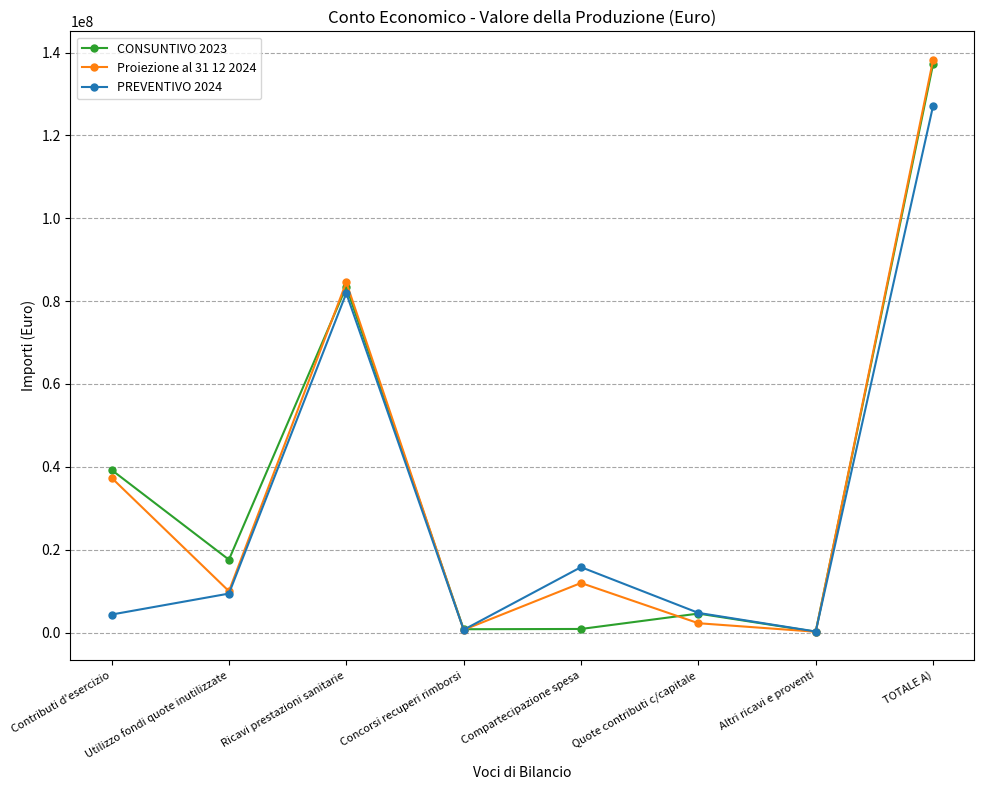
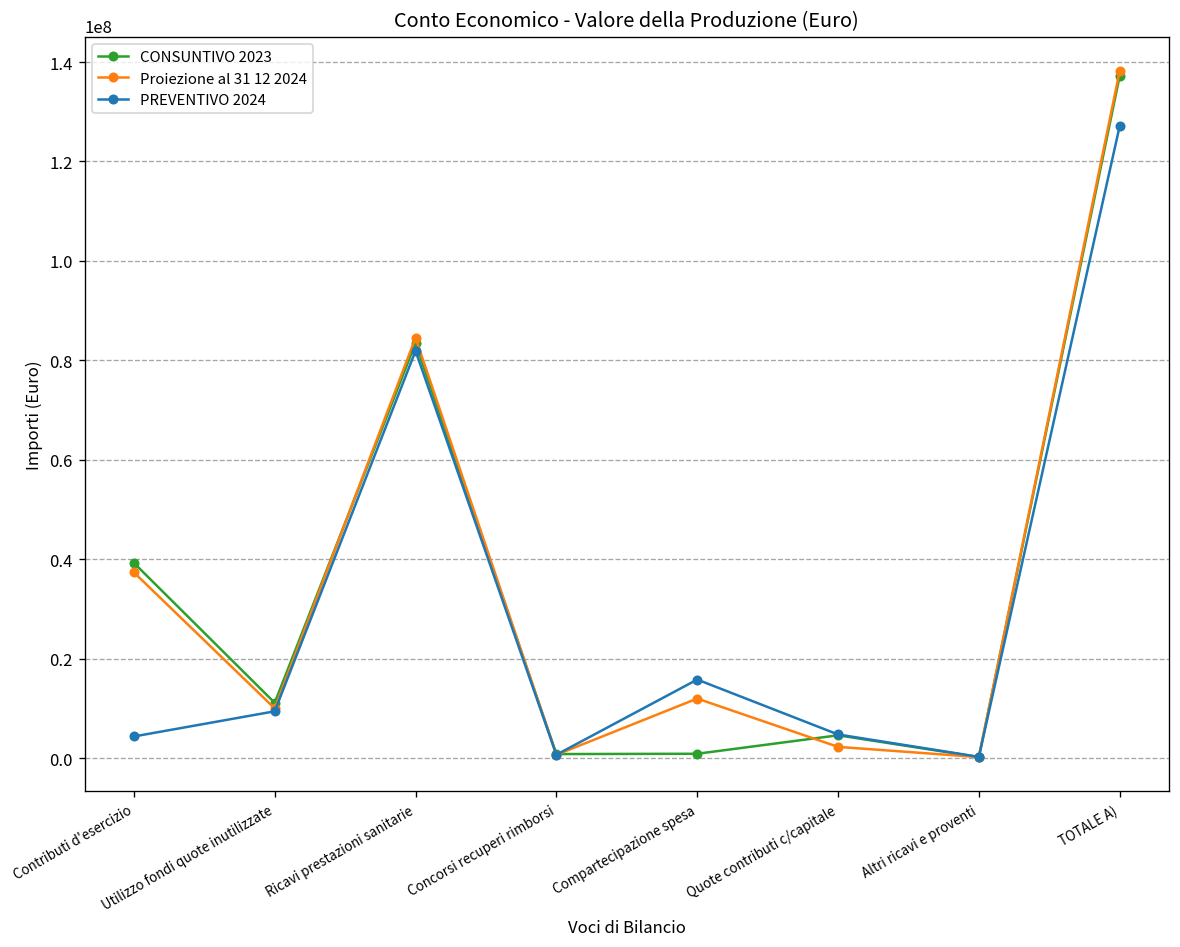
CONSUNTIVO 2023, Utilizzo fondi quote inutilizzate: 18000000 -> 11000000
